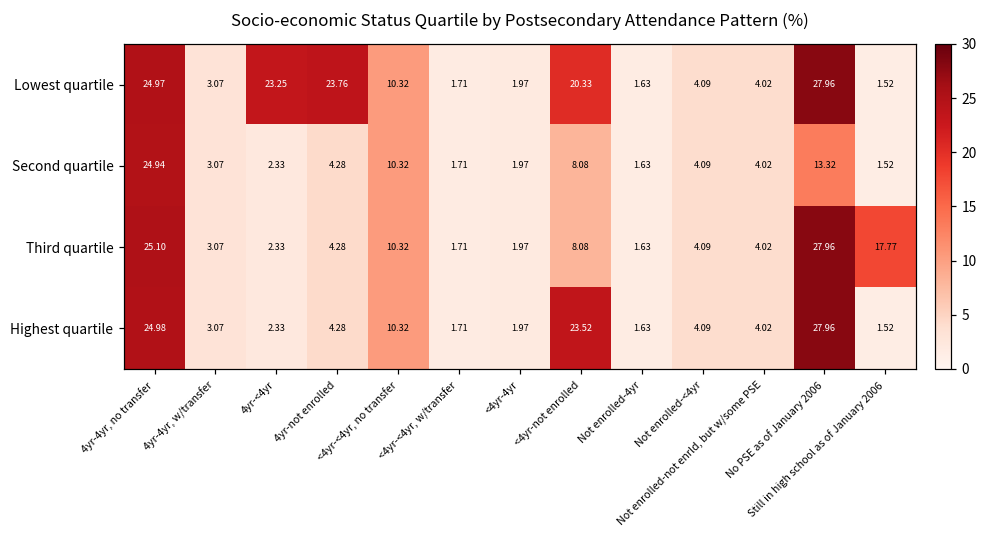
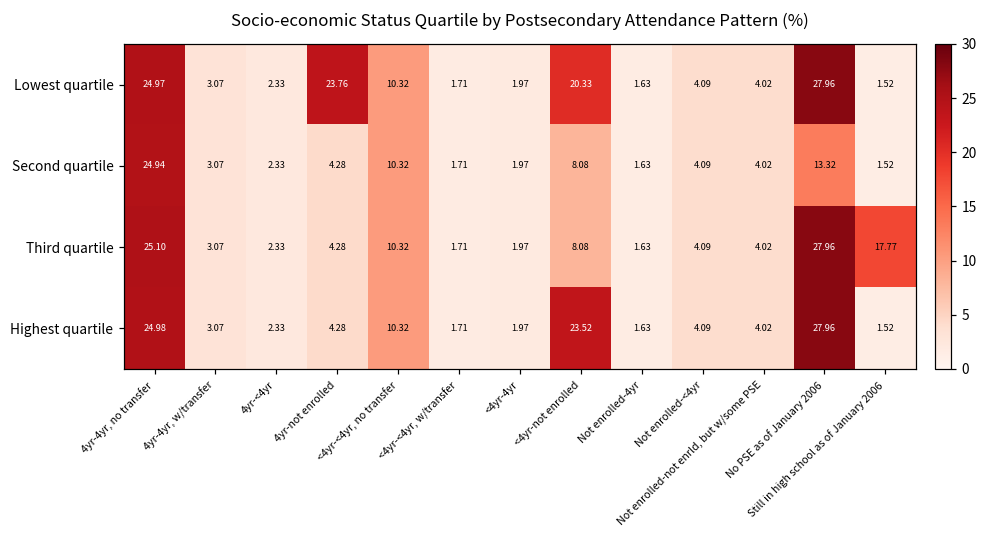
Lowest quartile, 4yr-<4yr: 23.25 -> 2.33
